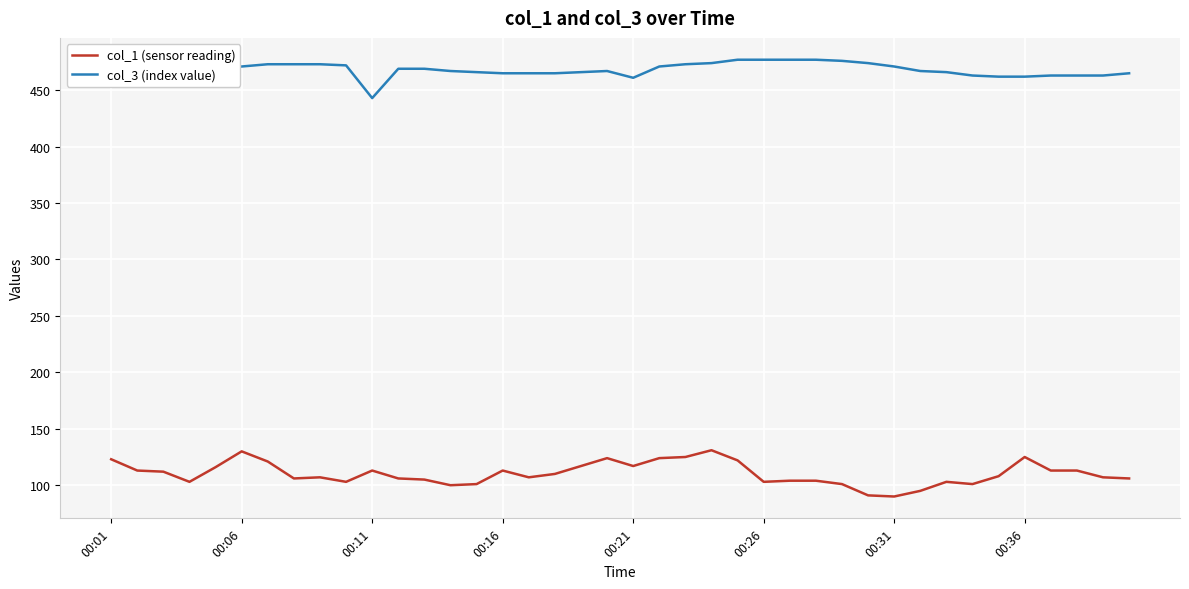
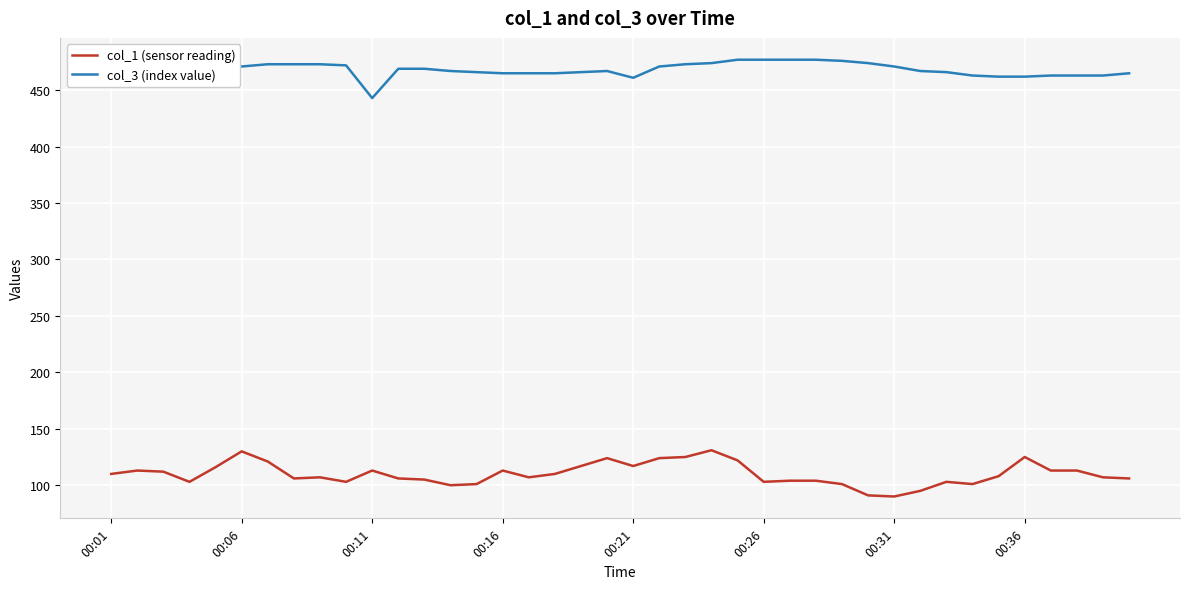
col_1 (sensor reading), 00:01: 123 -> 110
